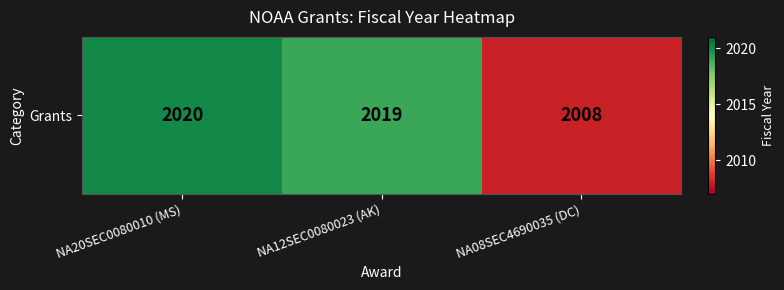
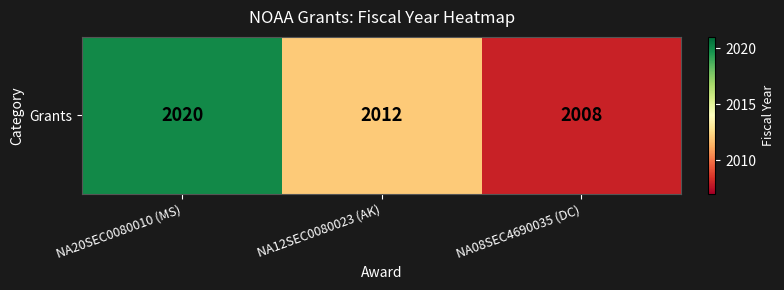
Grants, NA12SEC0080023 (AK): 2019 -> 2012
